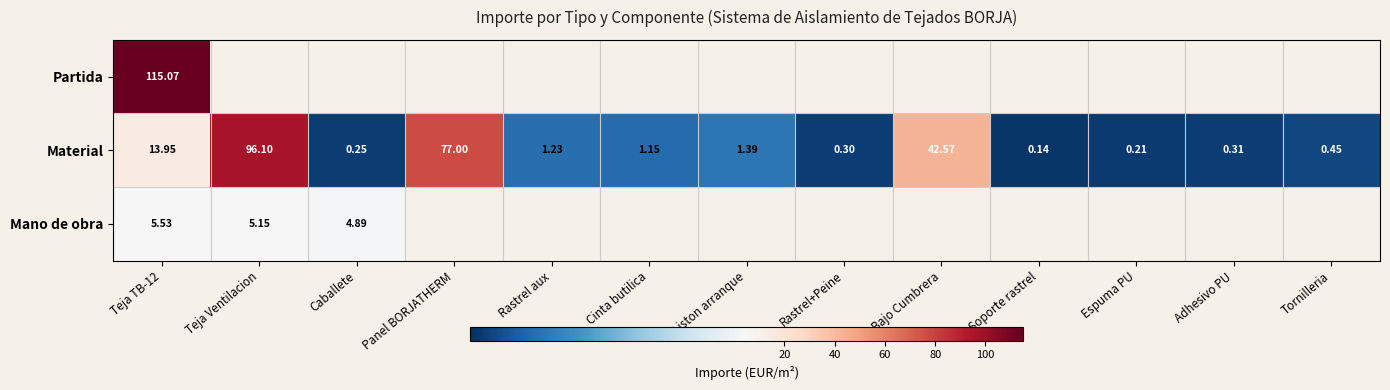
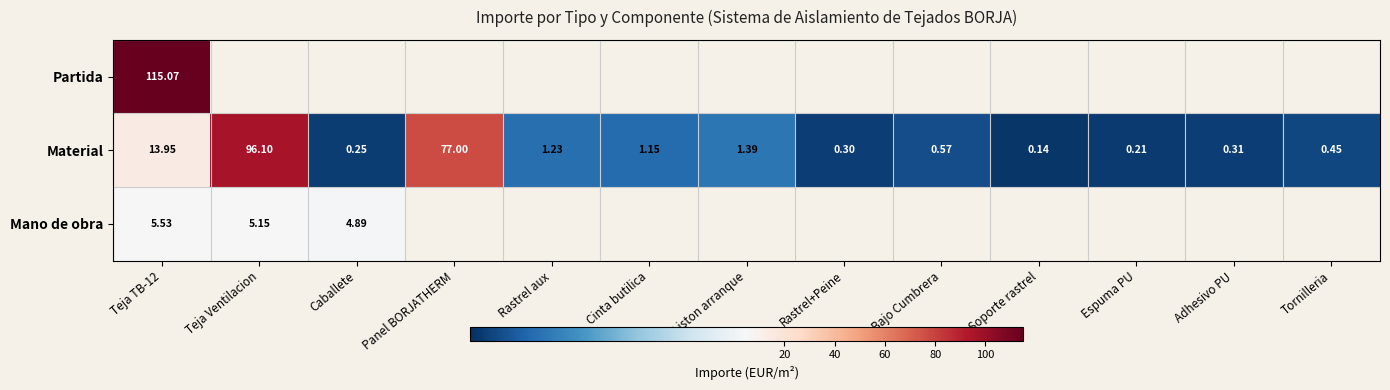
Material, Bajo Cumbrera: 42.57 -> 0.57
